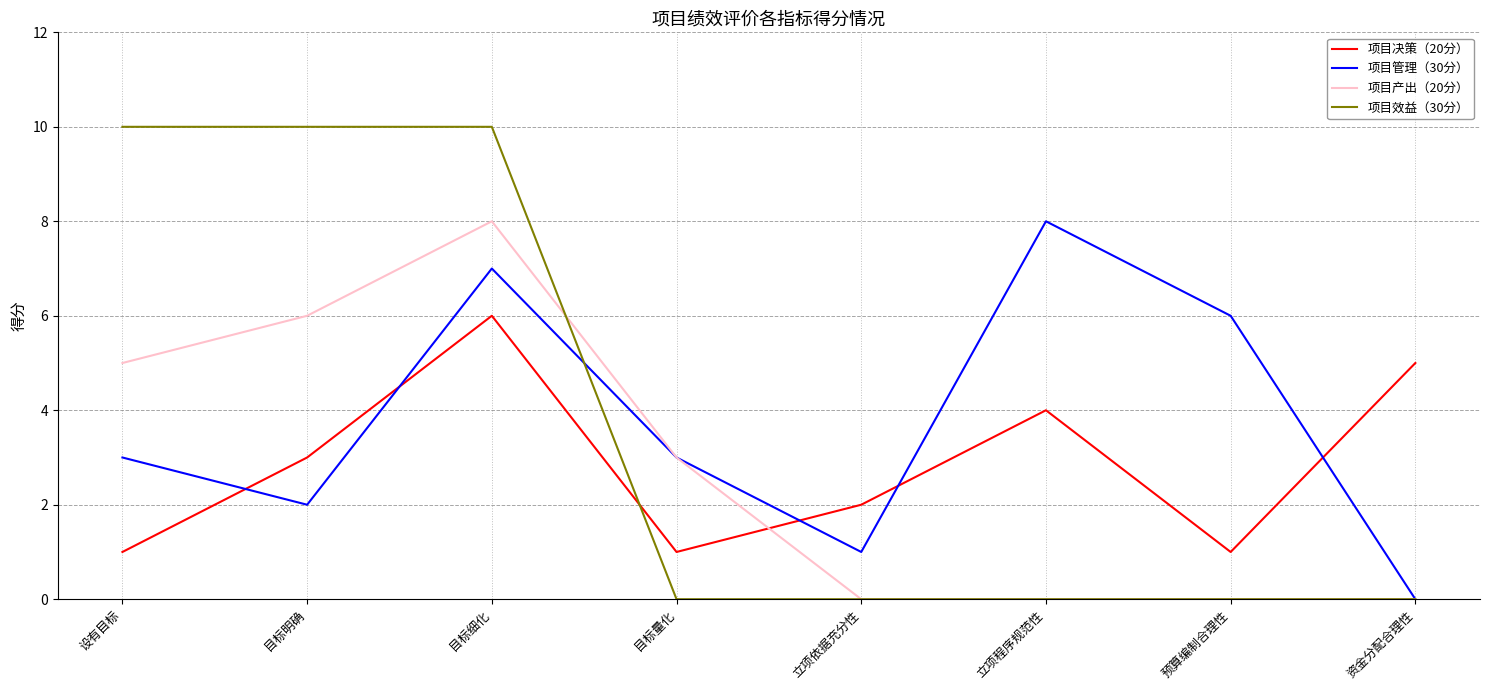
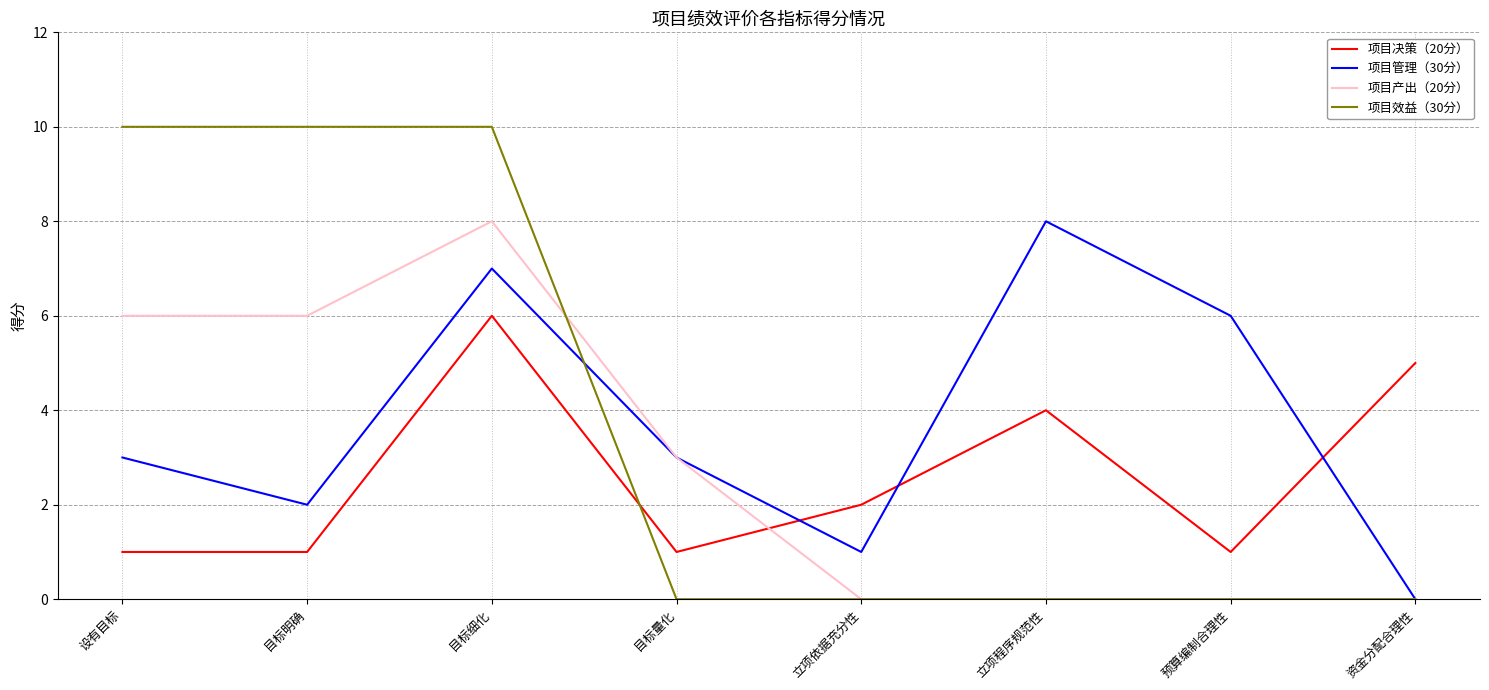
项目产出（20分）, 设有目标: 5 -> 6
项目决策（20分）, 目标明确: 3 -> 1
